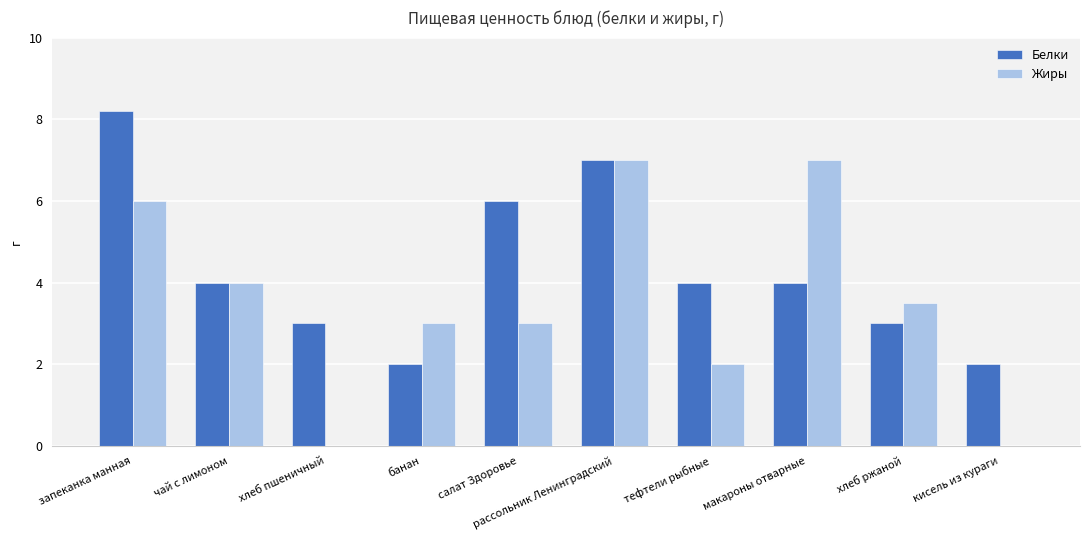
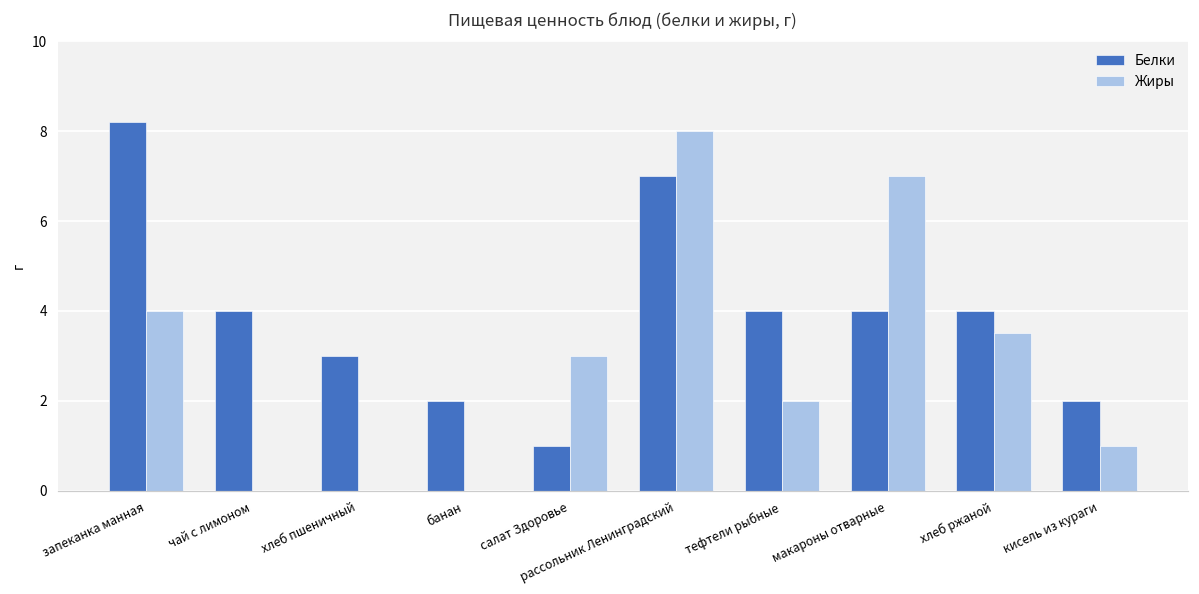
Жиры, запеканка манная: 6 -> 4
Жиры, чай с лимоном: 4 -> 0
Жиры, банан: 3 -> 0
Белки, салат Здоровье: 6 -> 1
Жиры, рассольник Ленинградский: 7 -> 8
Белки, хлеб ржаной: 3 -> 4
Жиры, кисель из кураги: 0 -> 1
